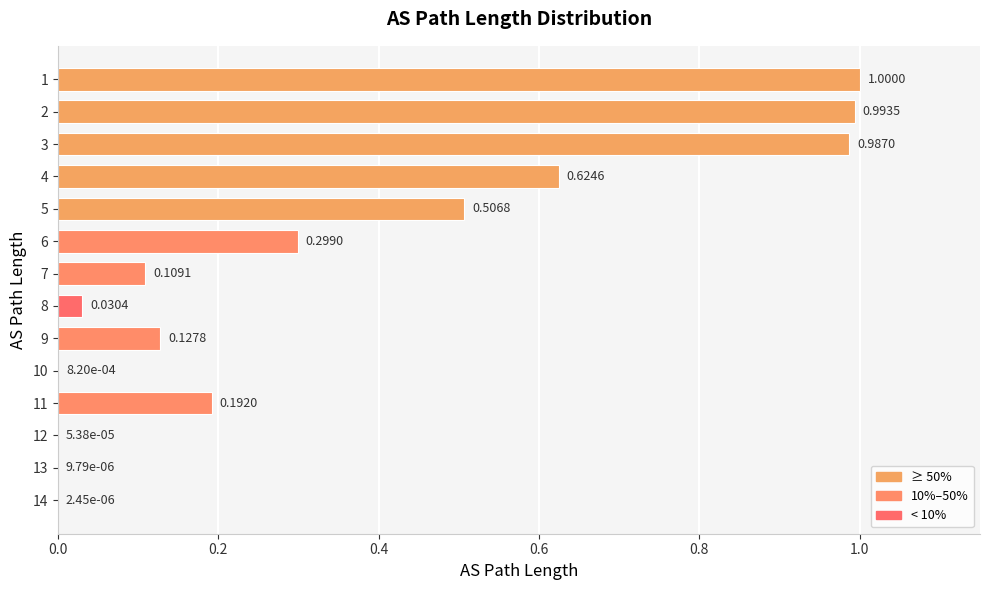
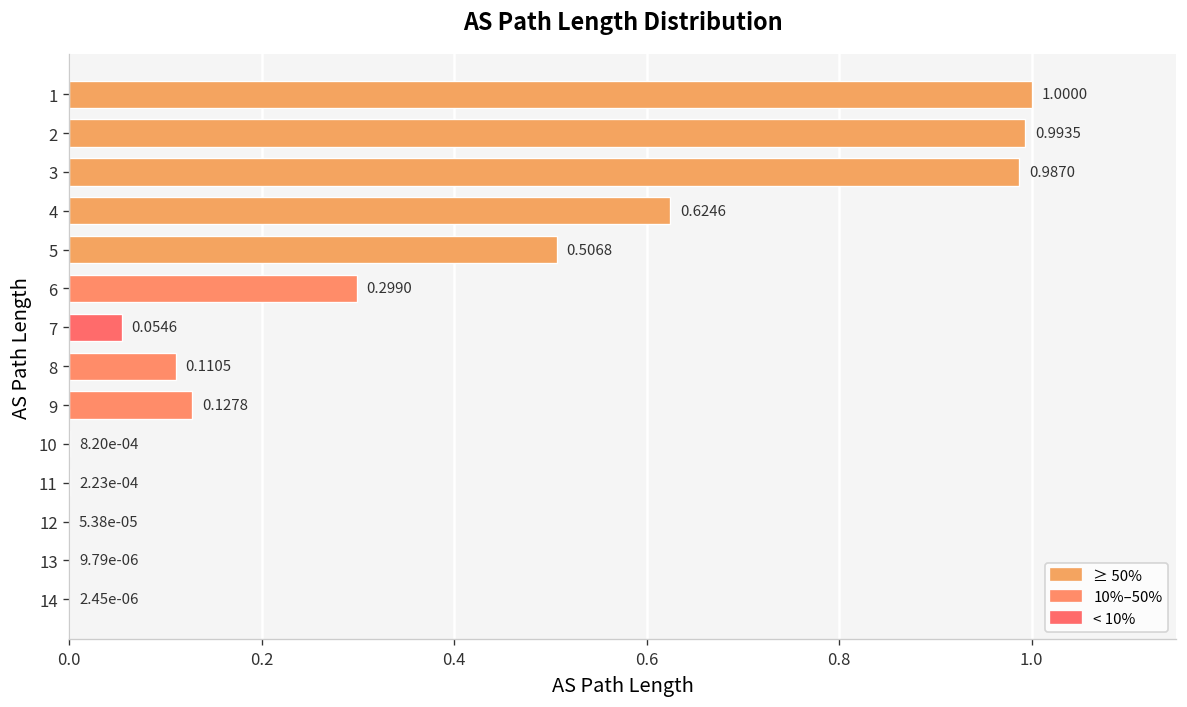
7: 0.1091 -> 0.0546
8: 0.0304 -> 0.1105
11: 0.1920 -> 2.23e-04
